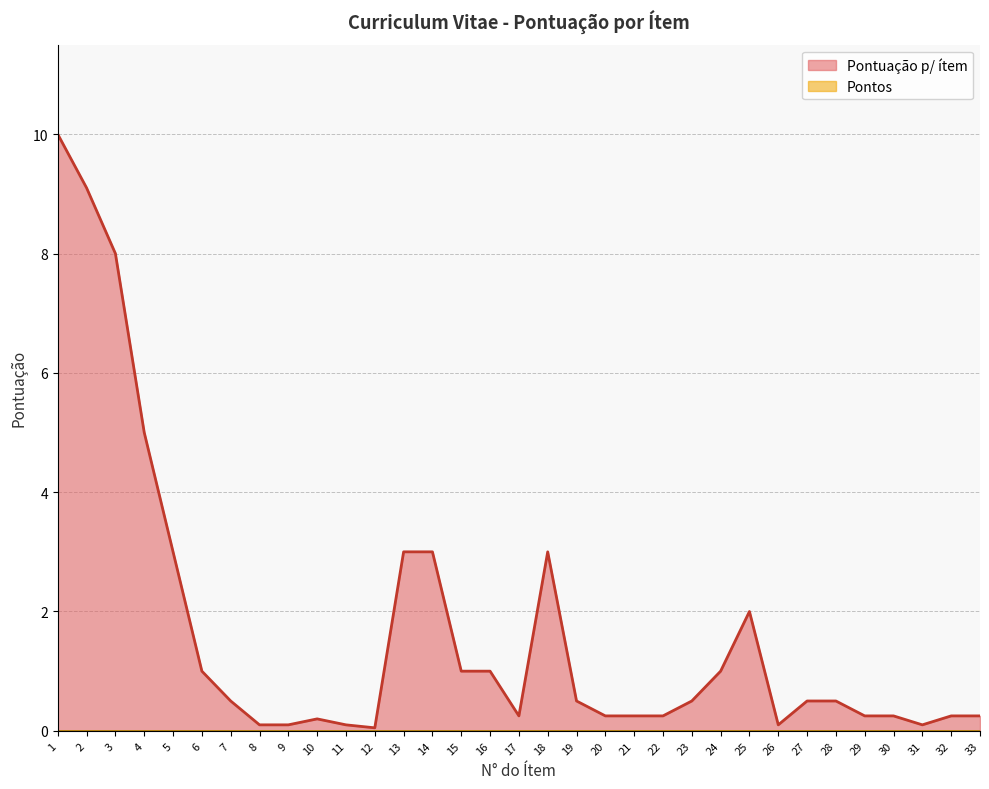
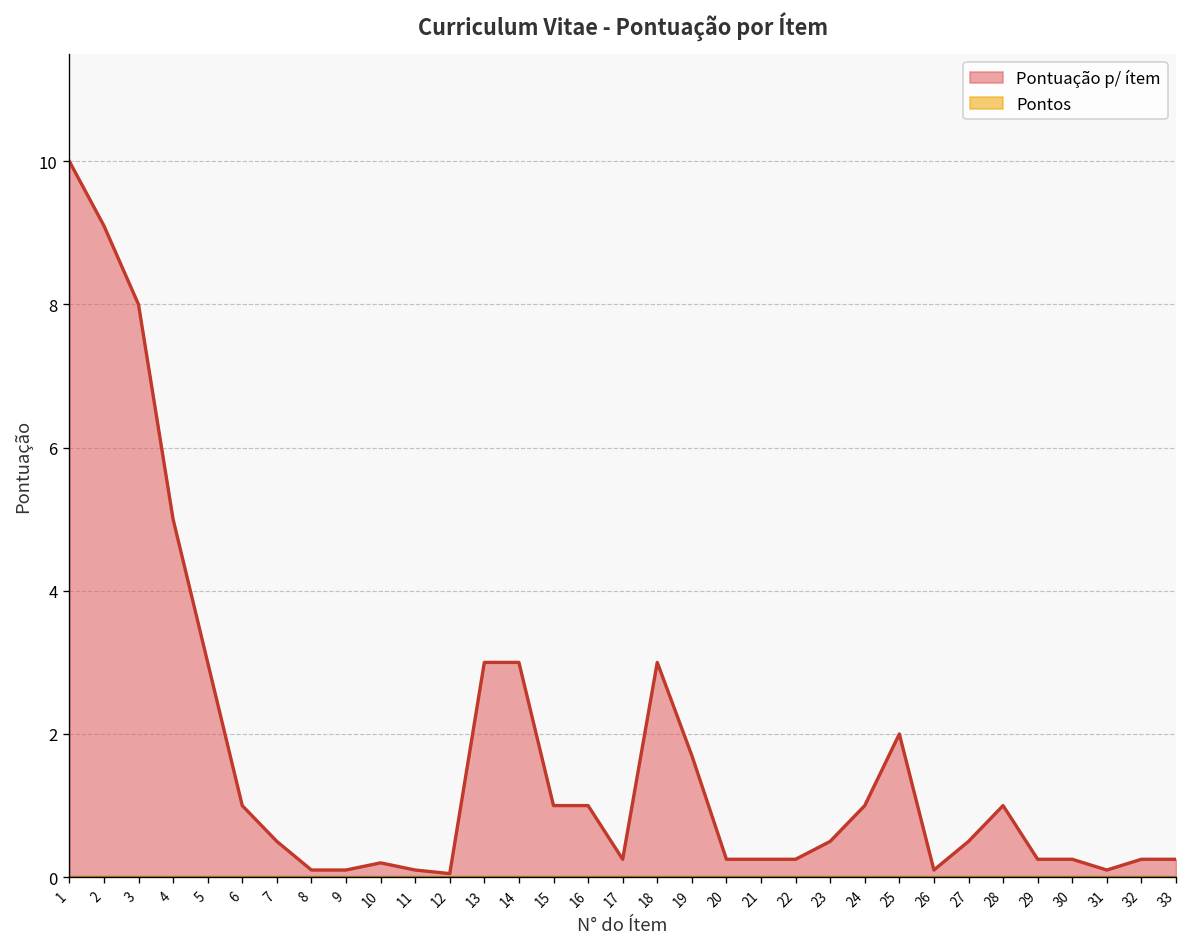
Pontuação p/ ítem, 19: 0.5 -> 1.7
Pontuação p/ ítem, 28: 0.5 -> 1.0
